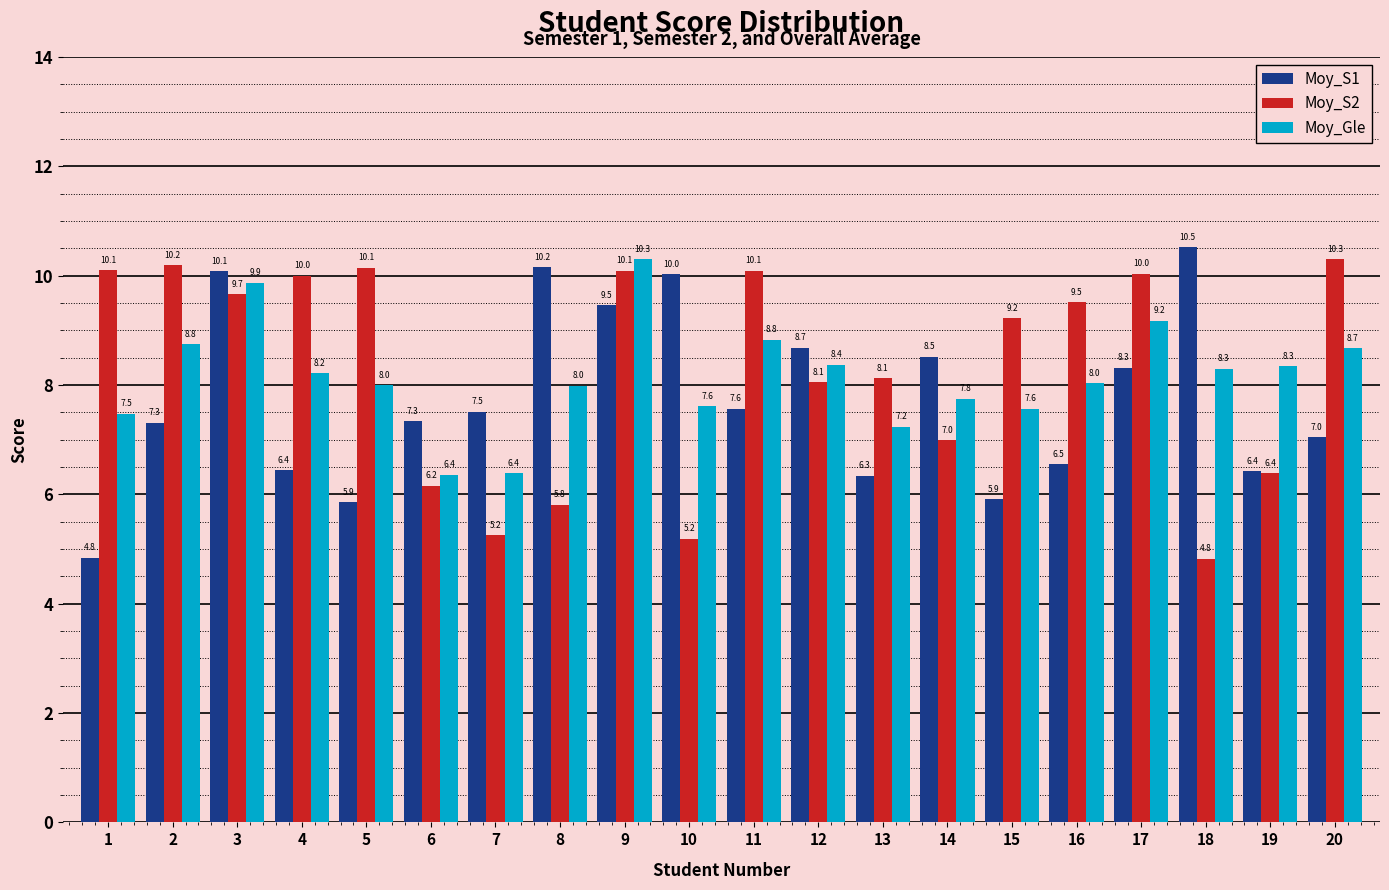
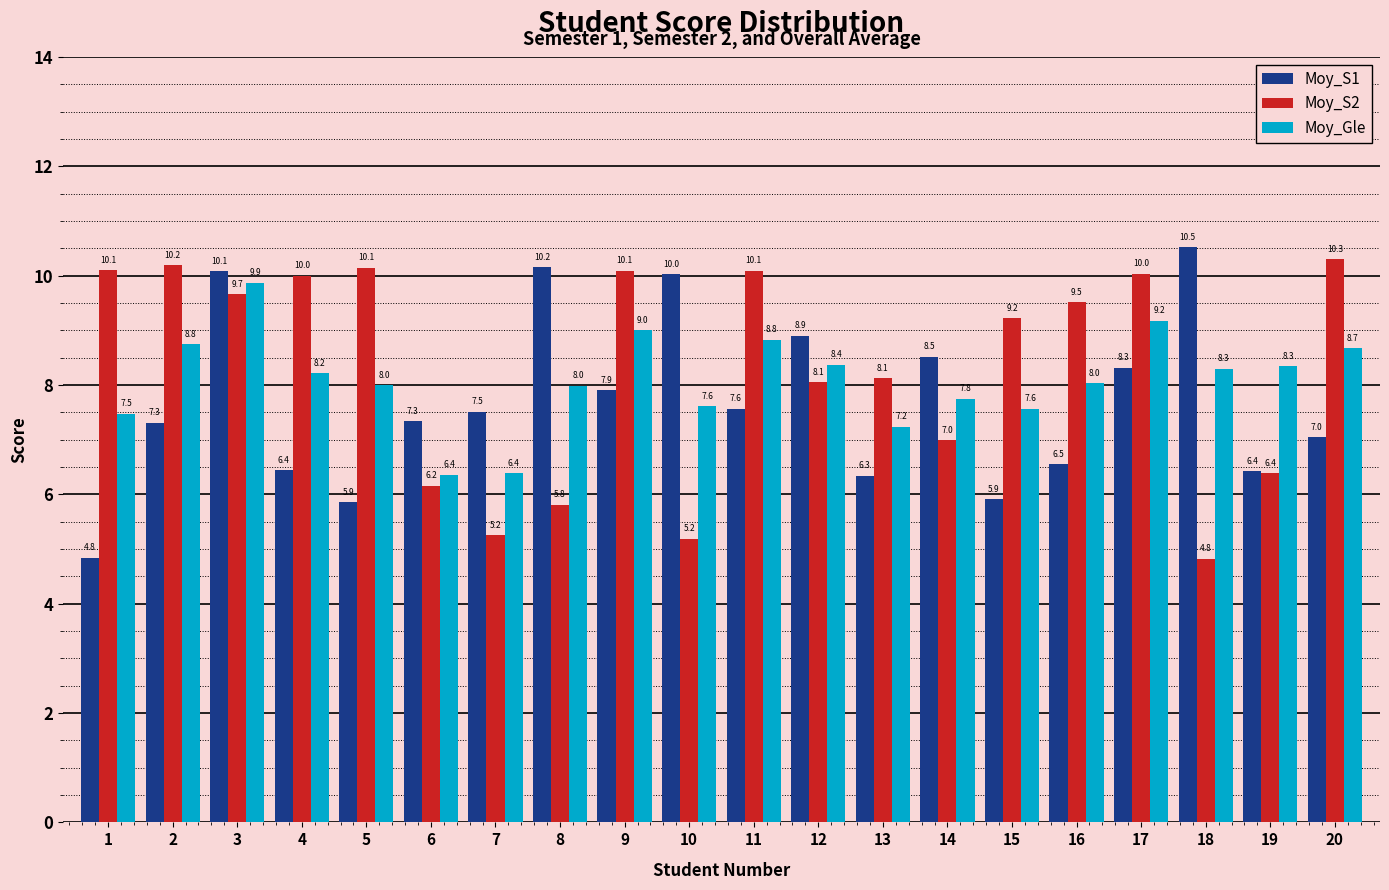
Moy_S1, 9: 9.5 -> 7.9
Moy_Gle, 9: 10.3 -> 9.0
Moy_S1, 12: 8.7 -> 8.9
